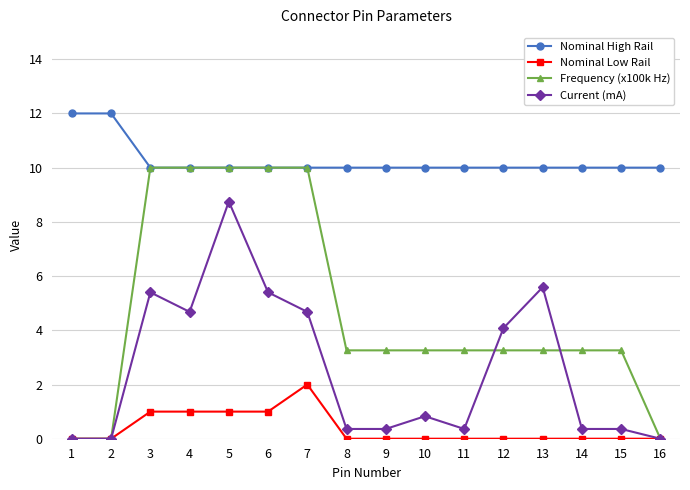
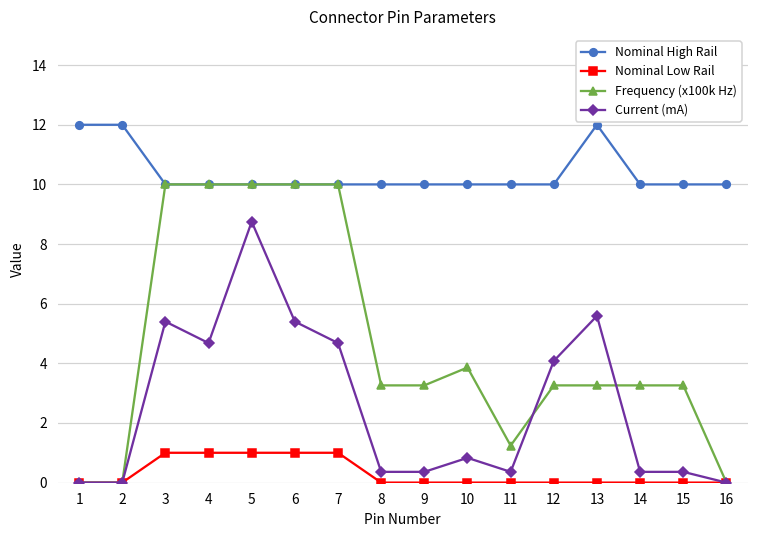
Nominal Low Rail, 7: 2 -> 1
Frequency (x100k Hz), 10: 3.3 -> 3.9
Frequency (x100k Hz), 11: 3.3 -> 1.2
Nominal High Rail, 13: 10 -> 12
